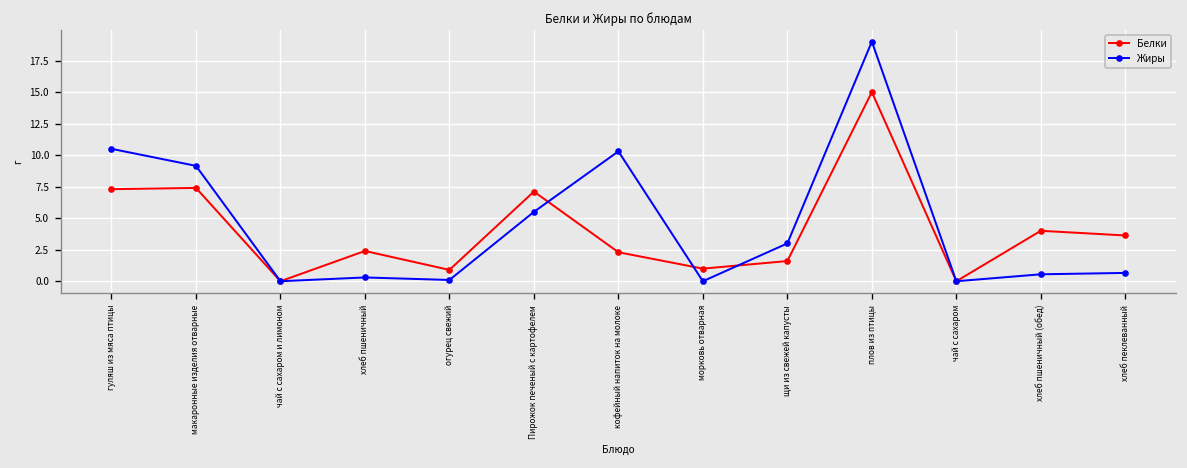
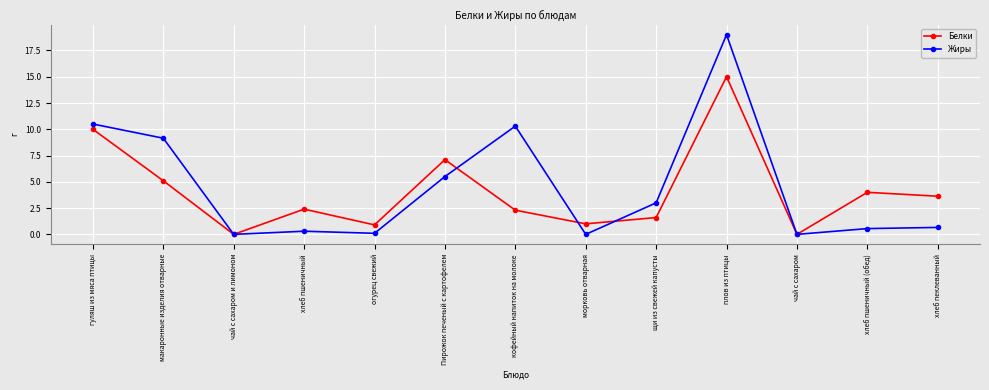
Белки, гуляш из мяса птицы: 7.3 -> 10.0
Белки, макаронные изделия отварные: 7.4 -> 5.1
